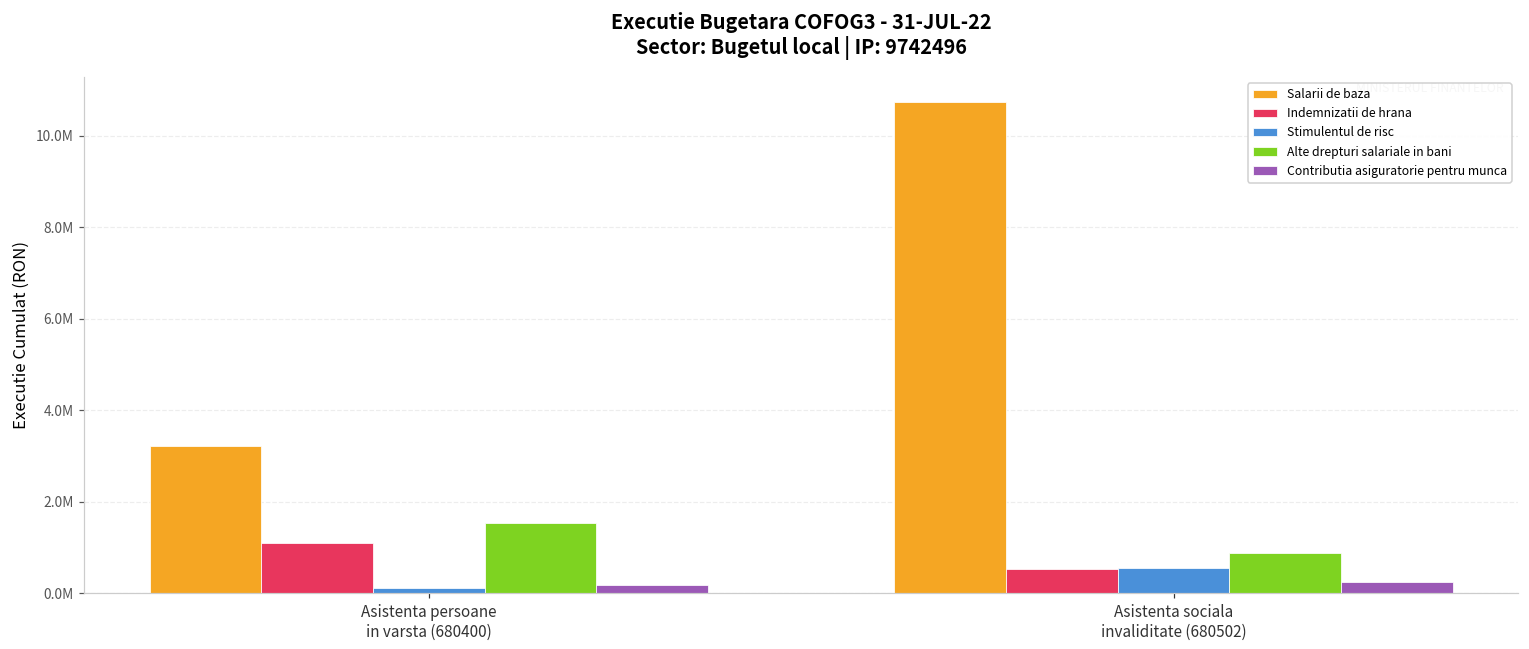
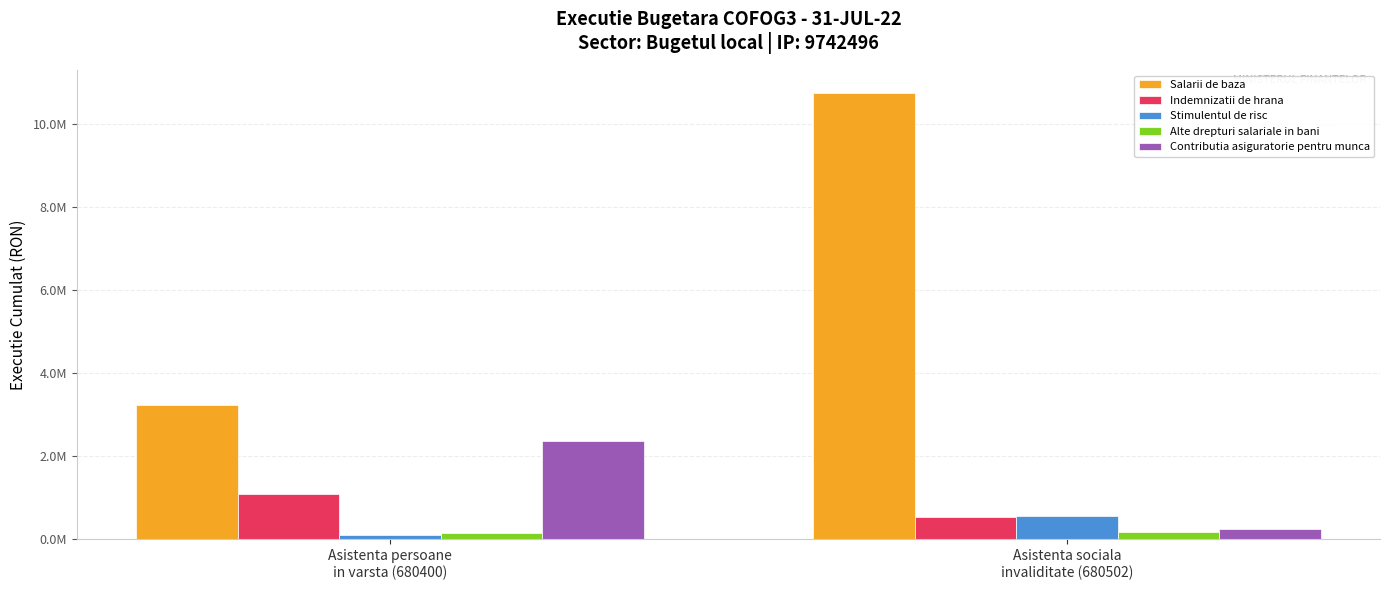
Alte drepturi salariale in bani, Asistenta persoane in varsta (680400): 1500000 -> 200000
Contributia asiguratorie pentru munca, Asistenta persoane in varsta (680400): 200000 -> 2400000
Alte drepturi salariale in bani, Asistenta sociala invaliditate (680502): 900000 -> 200000
